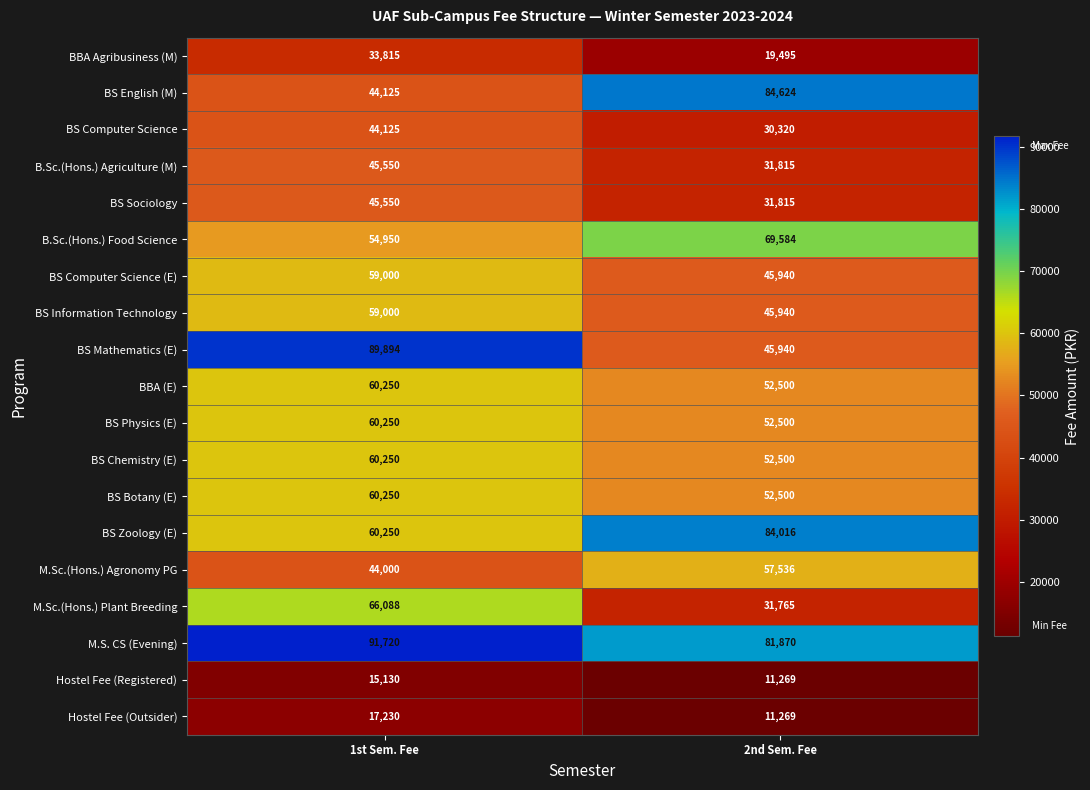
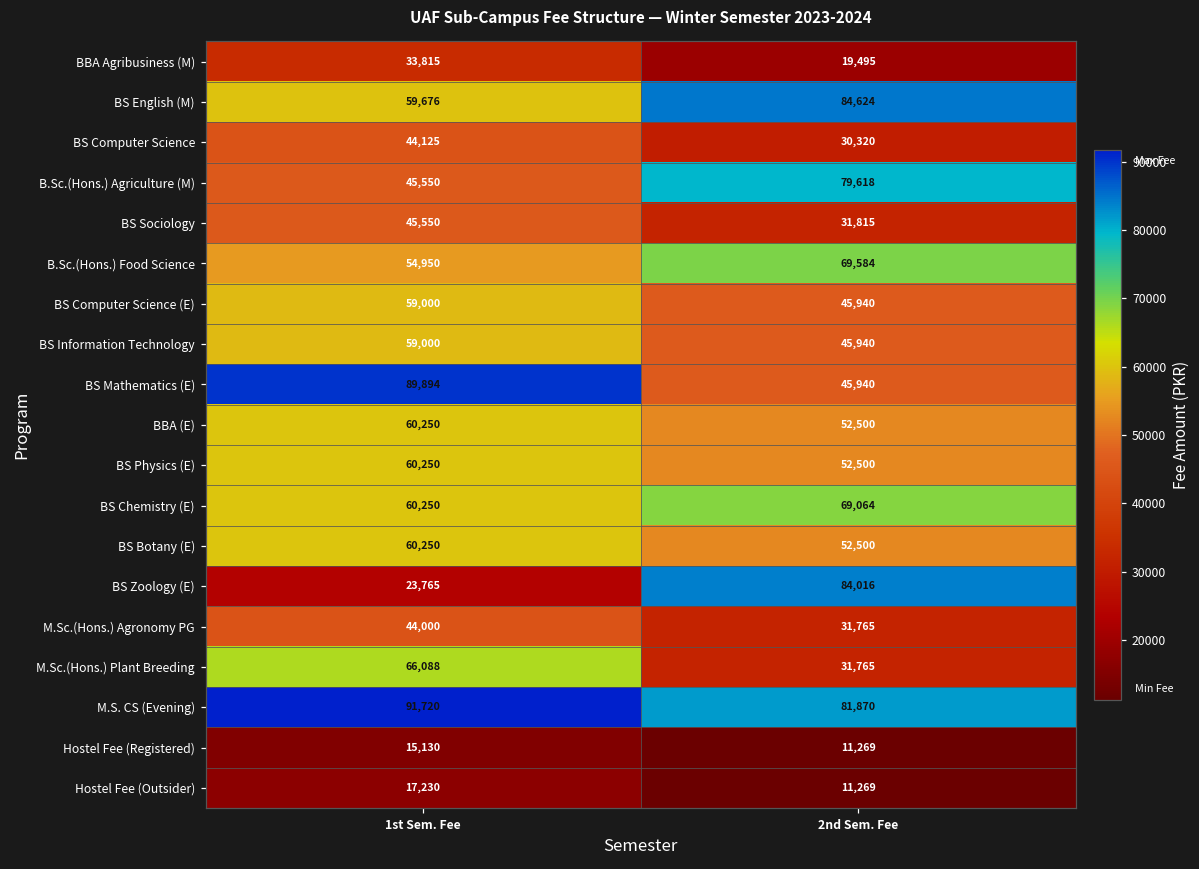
BS English (M), 1st Sem. Fee: 44,125 -> 59,676
B.Sc.(Hons.) Agriculture (M), 2nd Sem. Fee: 31,815 -> 79,618
BS Chemistry (E), 2nd Sem. Fee: 52,500 -> 69,064
BS Zoology (E), 1st Sem. Fee: 60,250 -> 23,765
M.Sc.(Hons.) Agronomy PG, 2nd Sem. Fee: 57,536 -> 31,765
